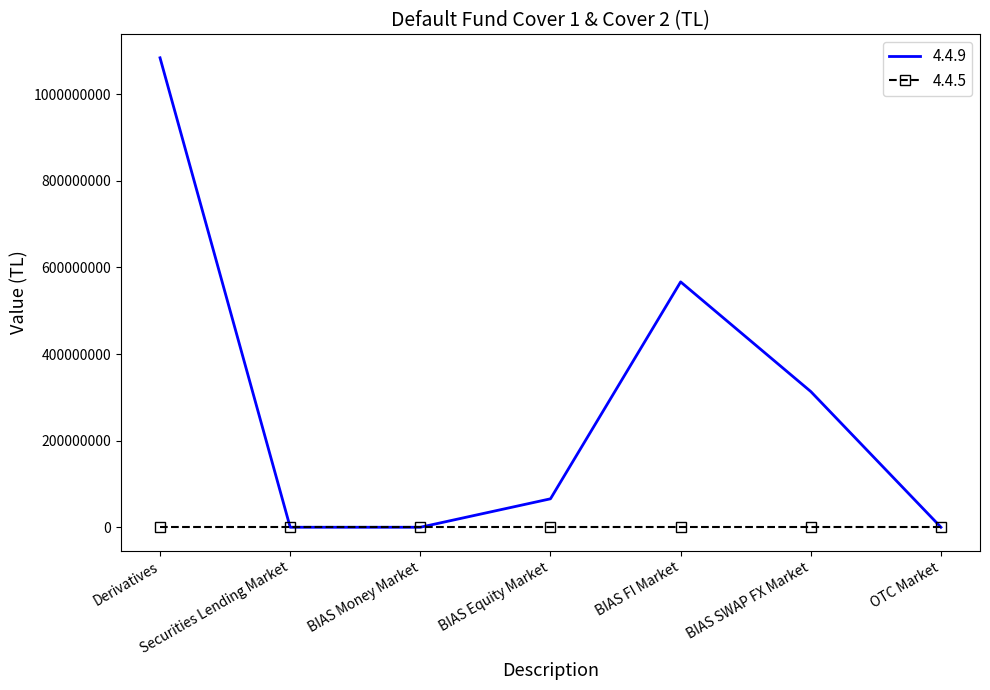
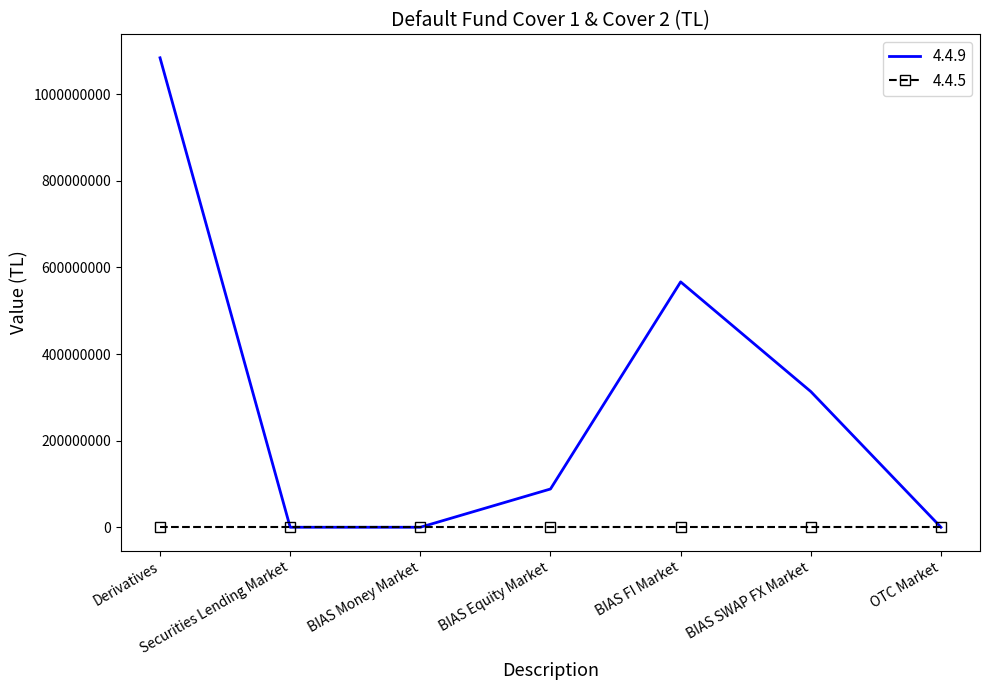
4.4.9, BIAS Equity Market: 70000000 -> 90000000
